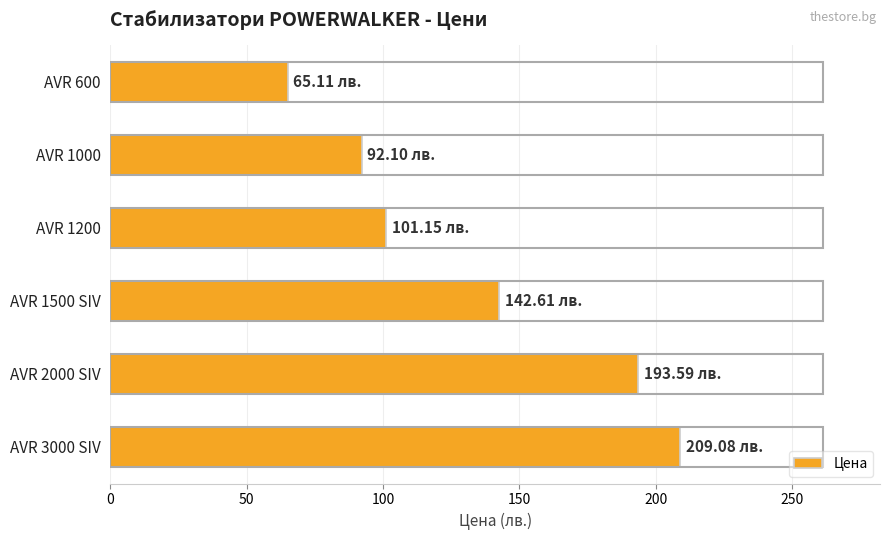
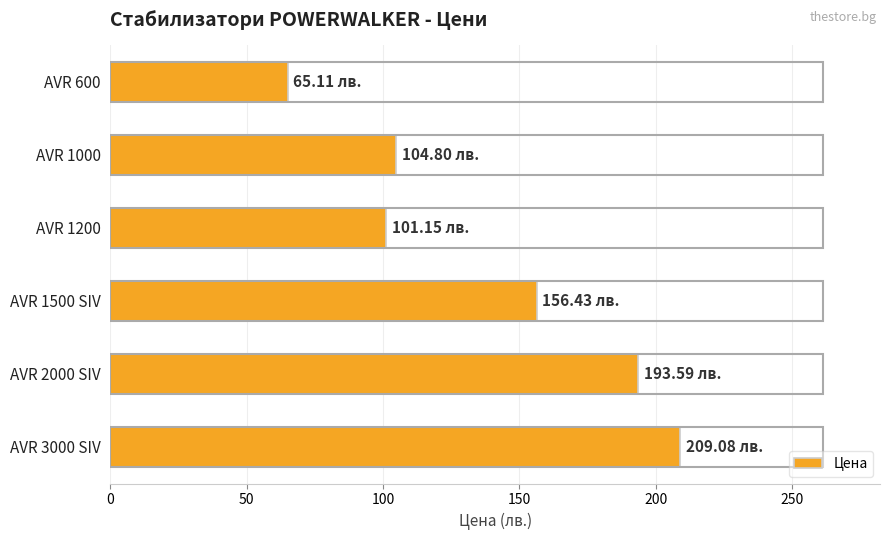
AVR 1000: 92.10 -> 104.80
AVR 1500 SIV: 142.61 -> 156.43
